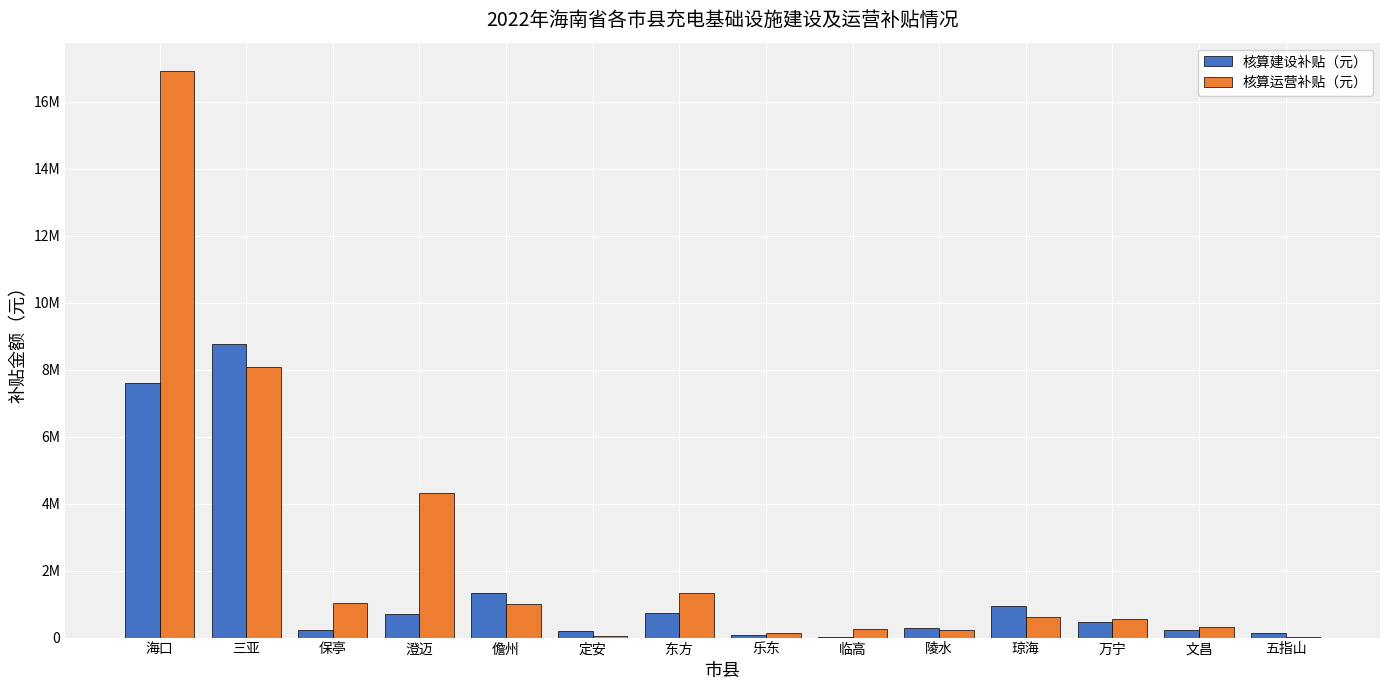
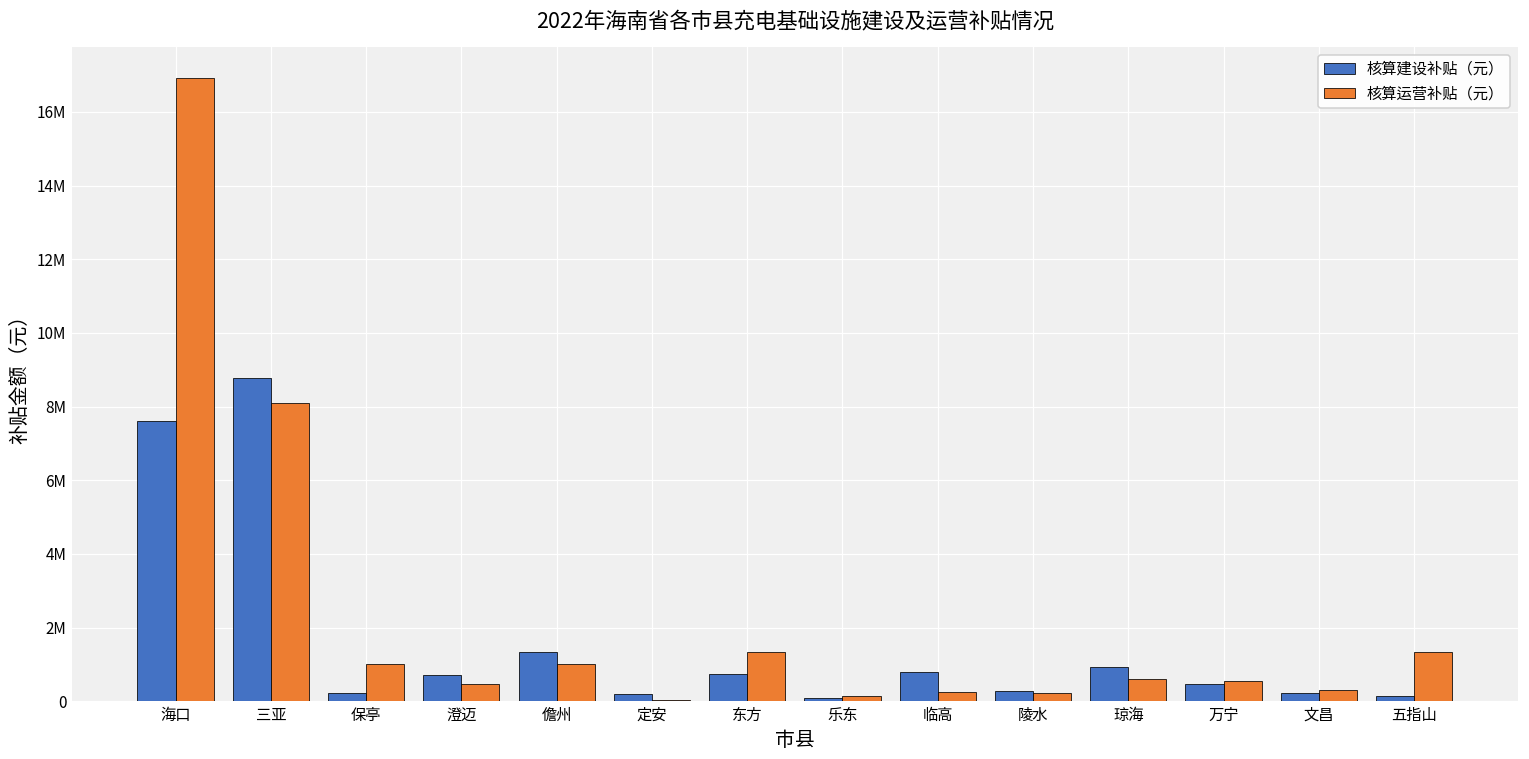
核算运营补贴（元）, 澄迈: 4300000 -> 500000
核算建设补贴（元）, 临高: 0 -> 800000
核算运营补贴（元）, 五指山: 0 -> 1300000
